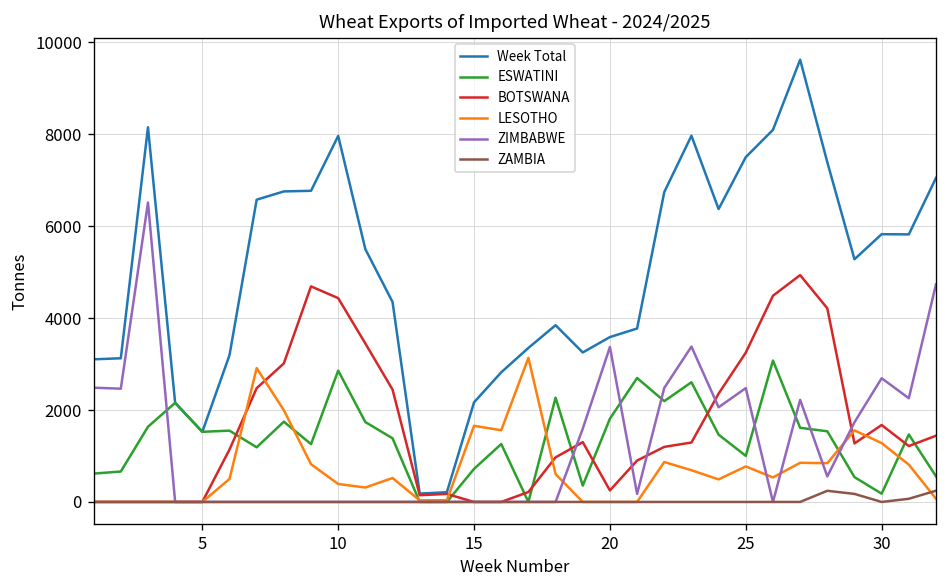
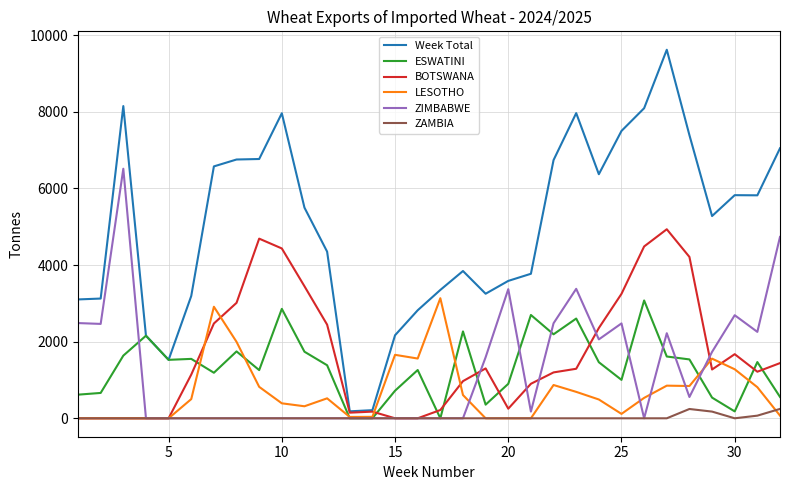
ESWATINI, 20: 1800 -> 900
LESOTHO, 25: 800 -> 100
